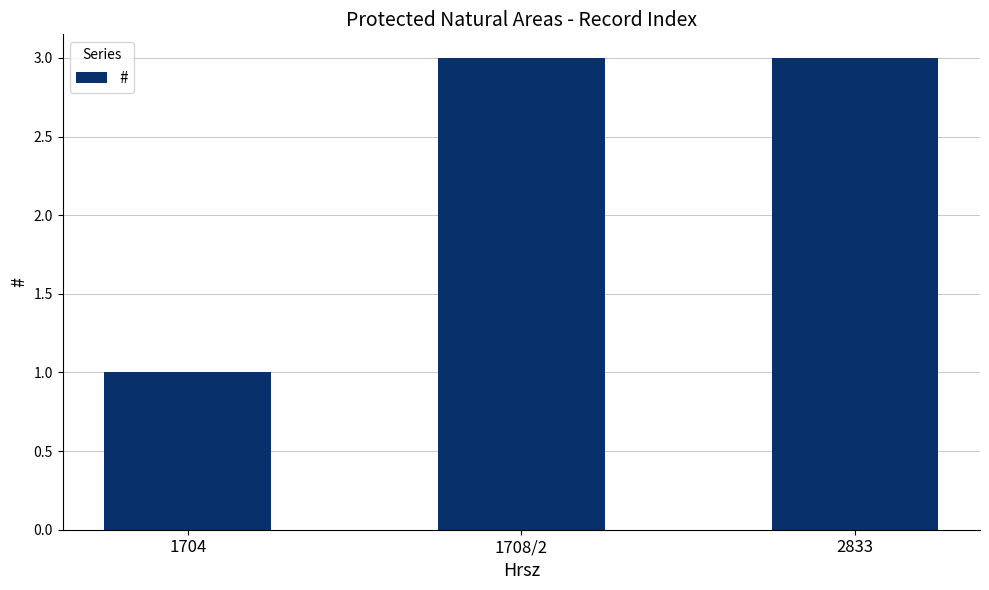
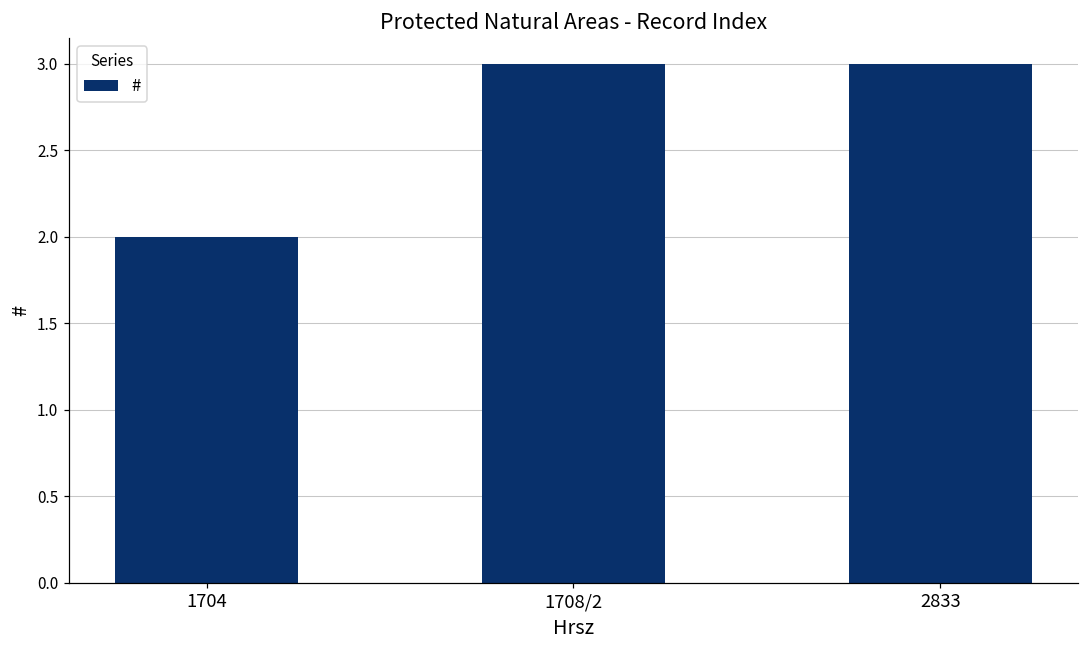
1704: 1 -> 2
